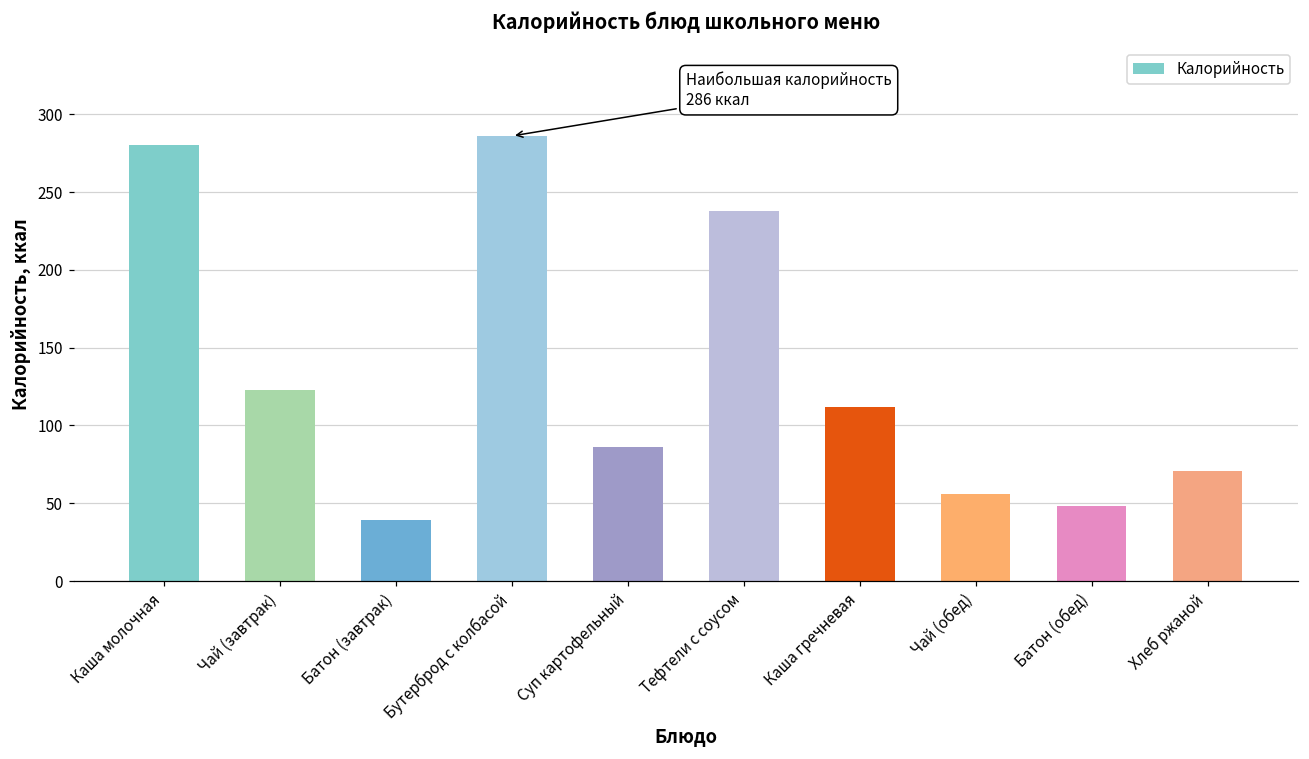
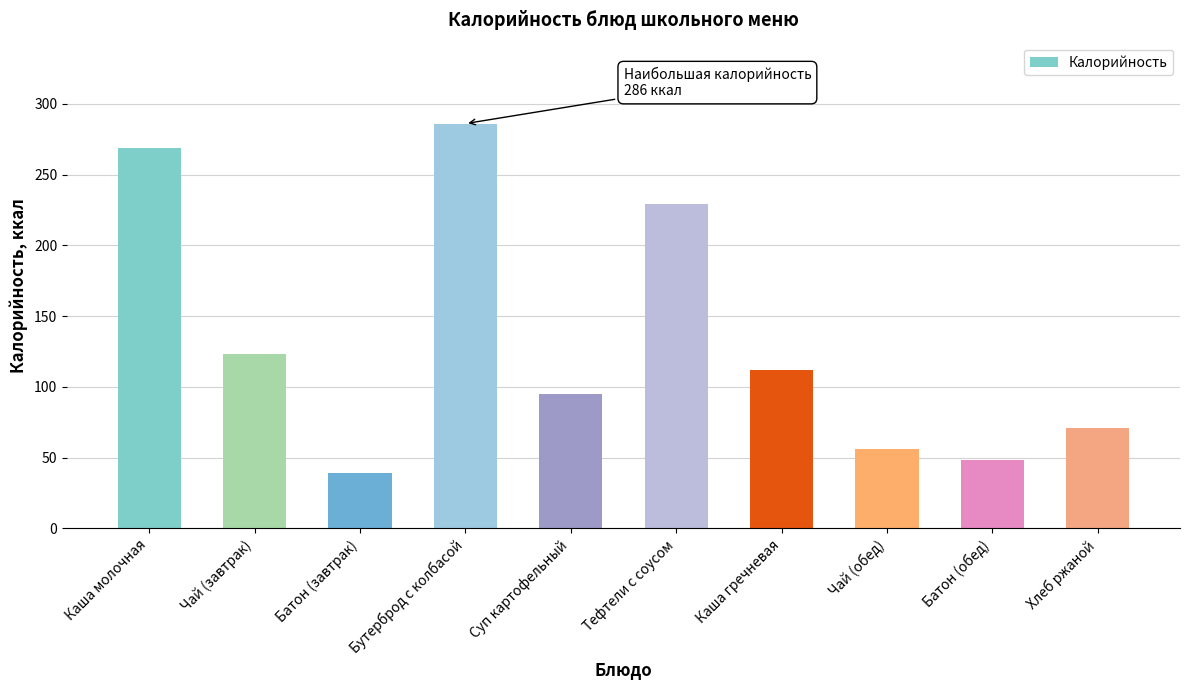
Каша молочная: 280 -> 269
Суп картофельный: 86 -> 95
Тефтели с соусом: 238 -> 229
